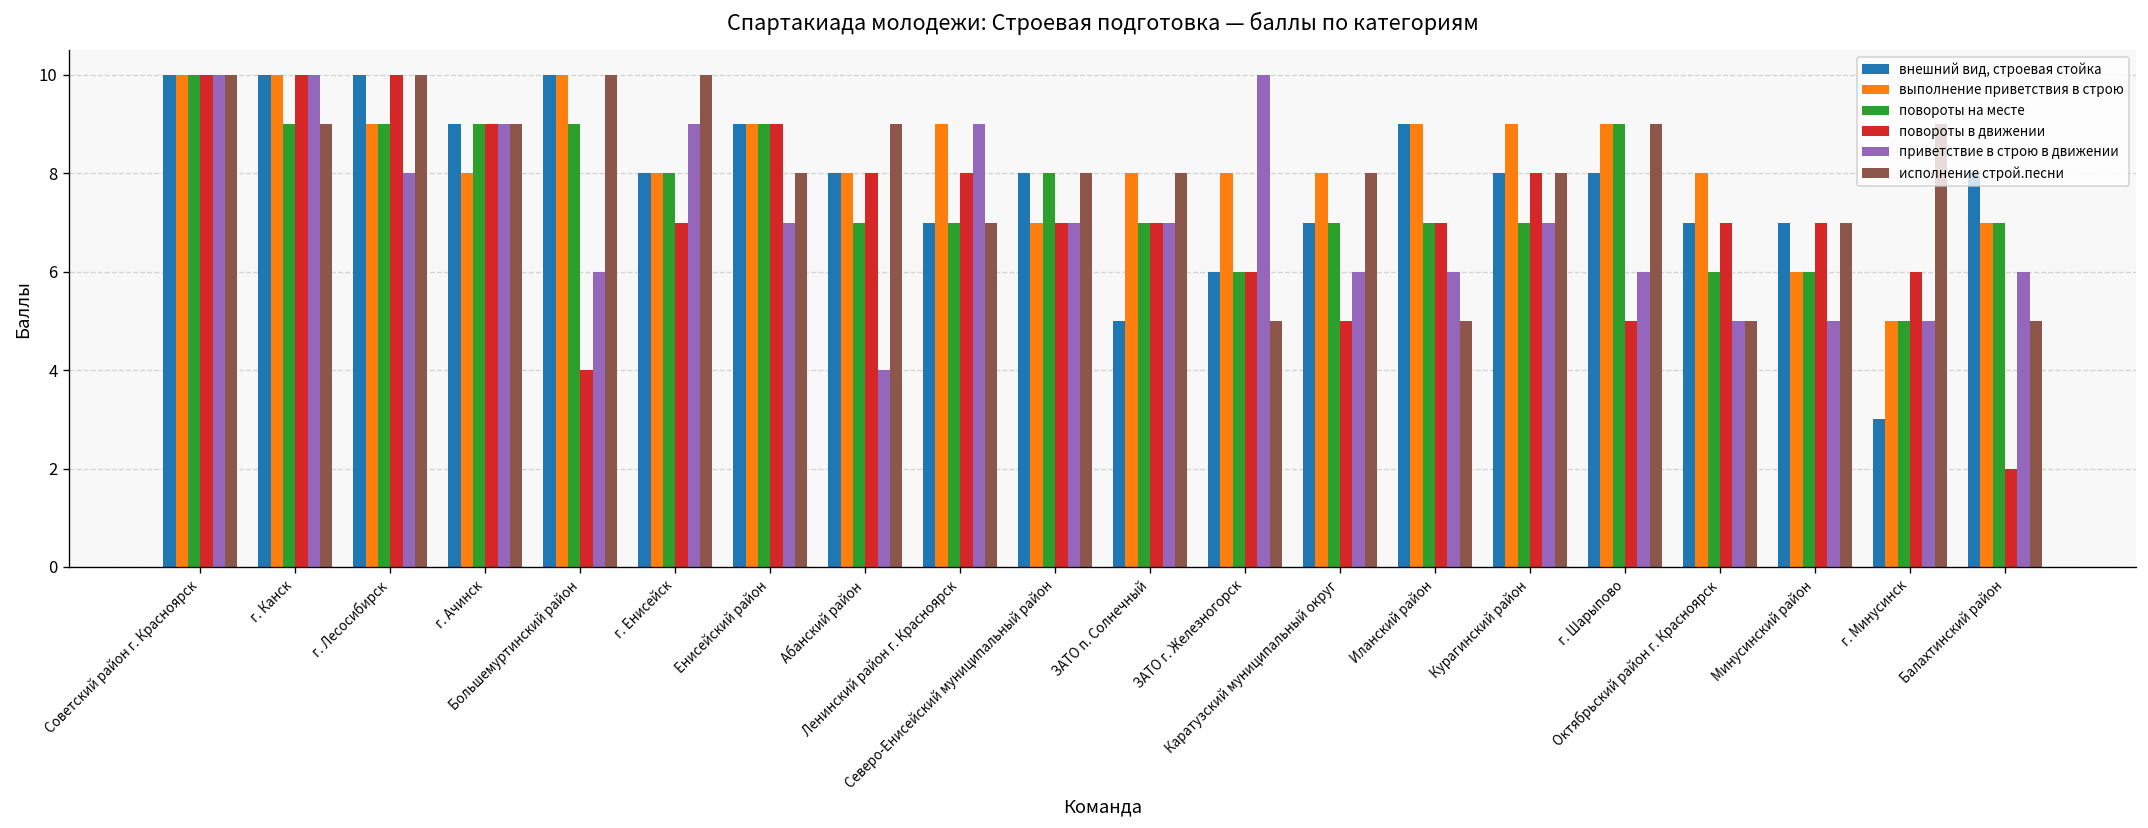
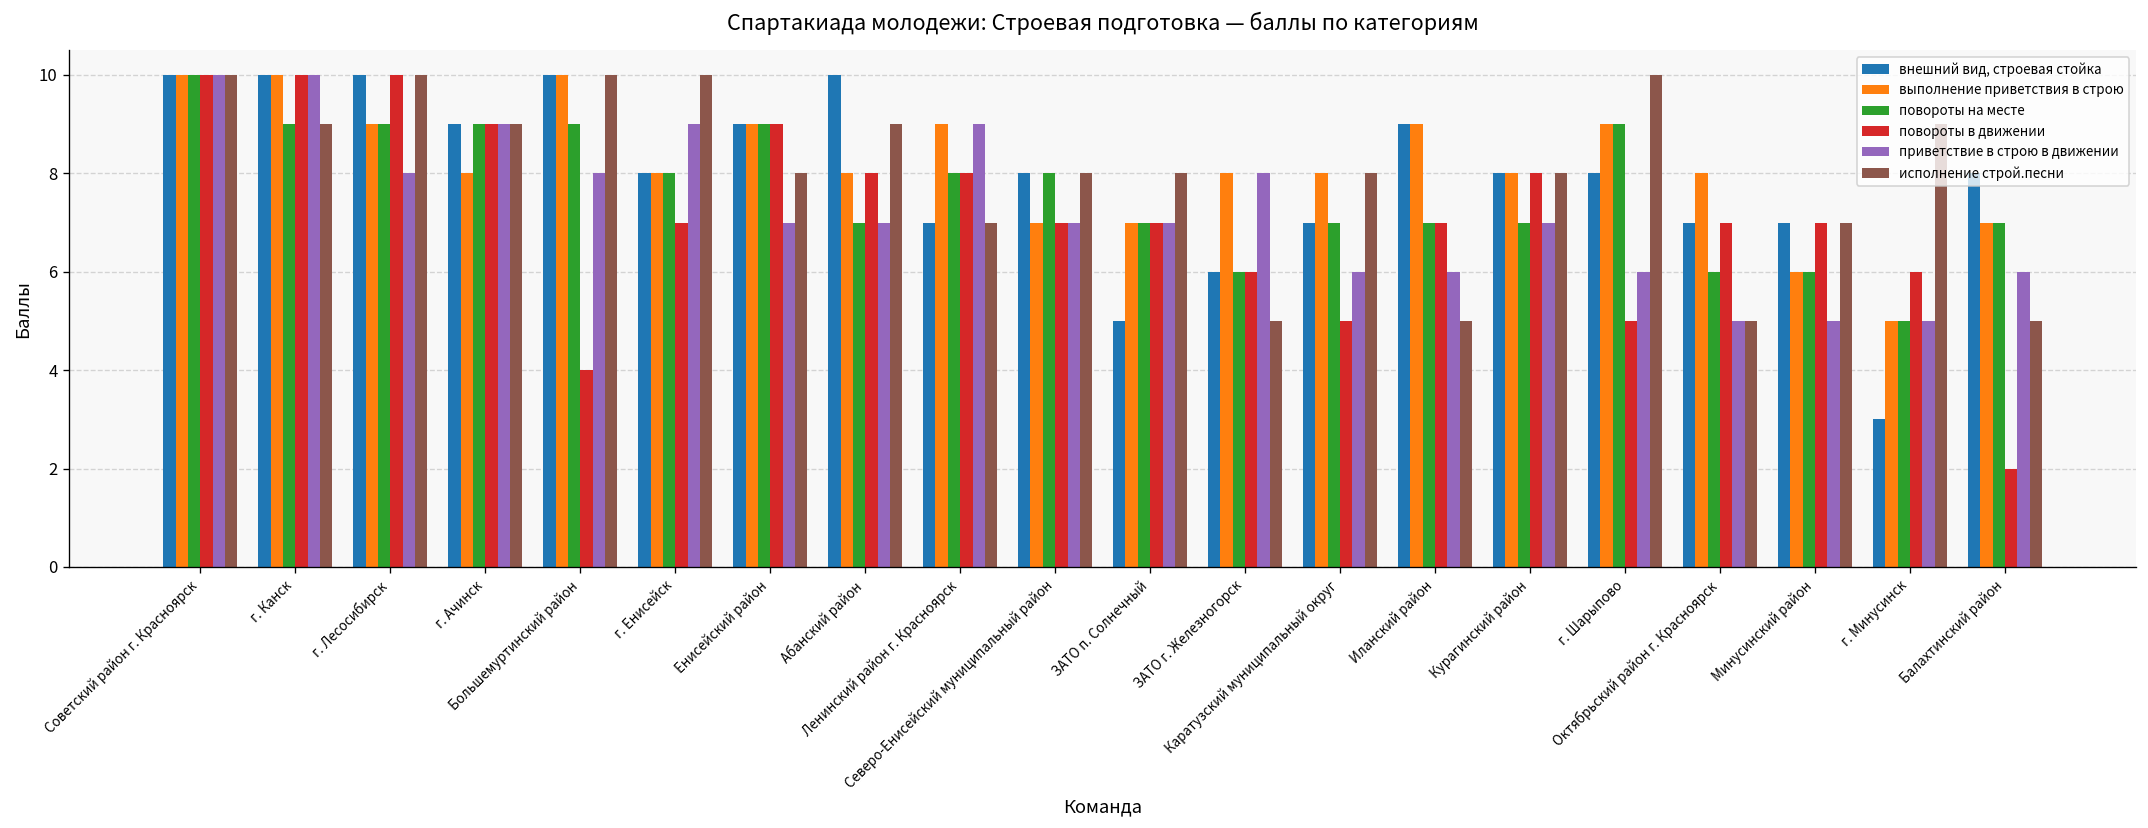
приветствие в строю в движении, Большемуртинский район: 6 -> 8
внешний вид, строевая стойка, Абанский район: 8 -> 10
приветствие в строю в движении, Абанский район: 4 -> 7
повороты на месте, Ленинский район г. Красноярск: 7 -> 8
выполнение приветствия в строю, ЗАТО п. Солнечный: 8 -> 7
приветствие в строю в движении, ЗАТО г. Железногорск: 10 -> 8
выполнение приветствия в строю, Курагинский район: 9 -> 8
исполнение строй.песни, г. Шарыпово: 9 -> 10
